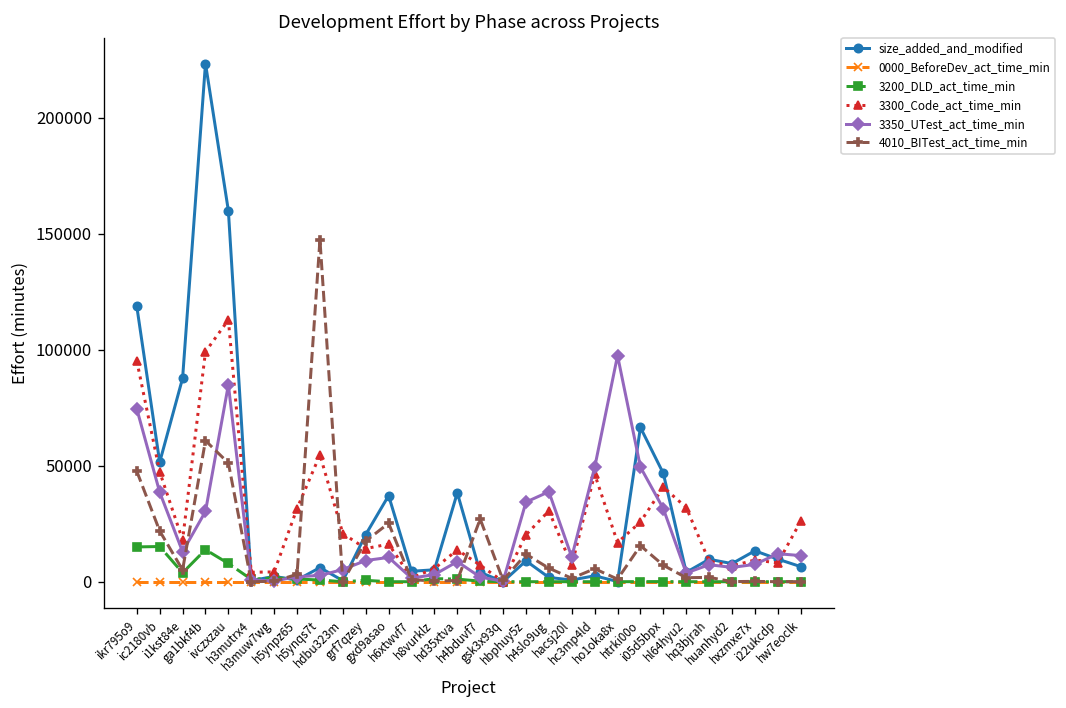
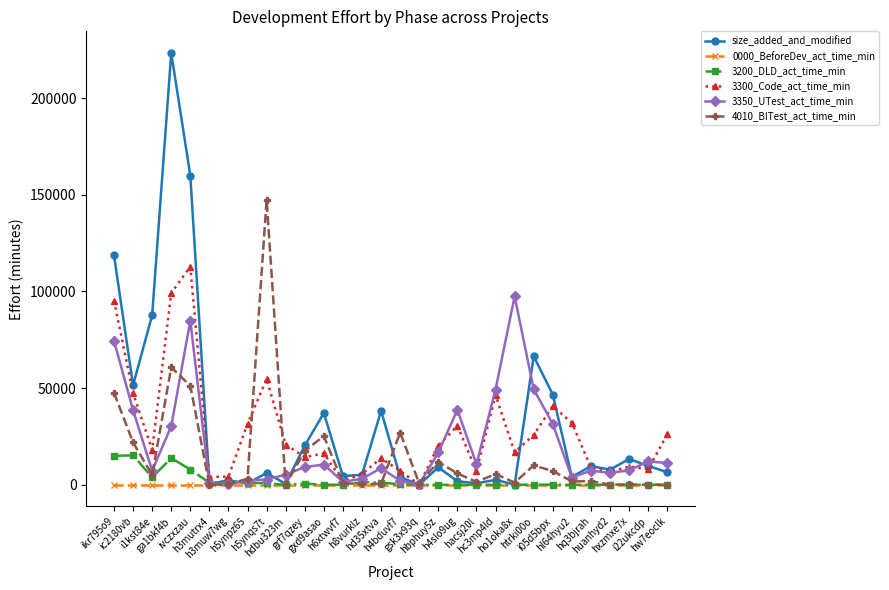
3350_UTest_act_time_min, i1kst84e: 13000 -> 7000
3350_UTest_act_time_min, hbphuy5z: 34000 -> 17000
4010_BITest_act_time_min, htrki00o: 16000 -> 10000
